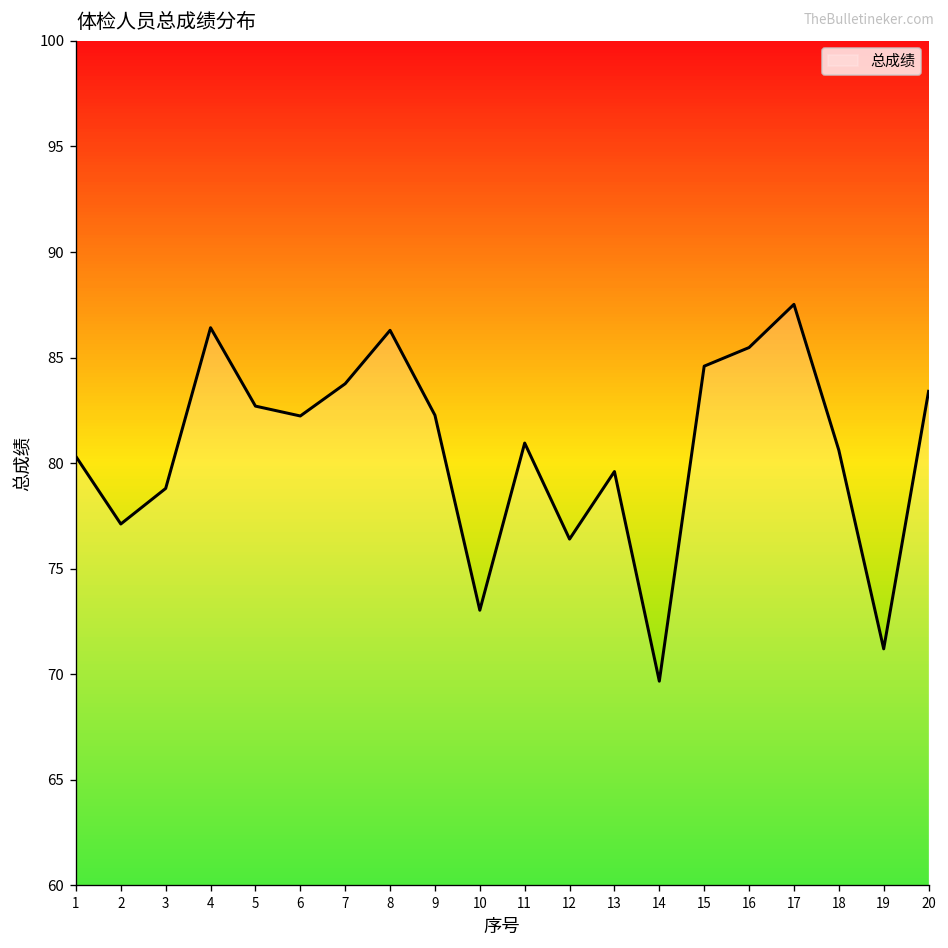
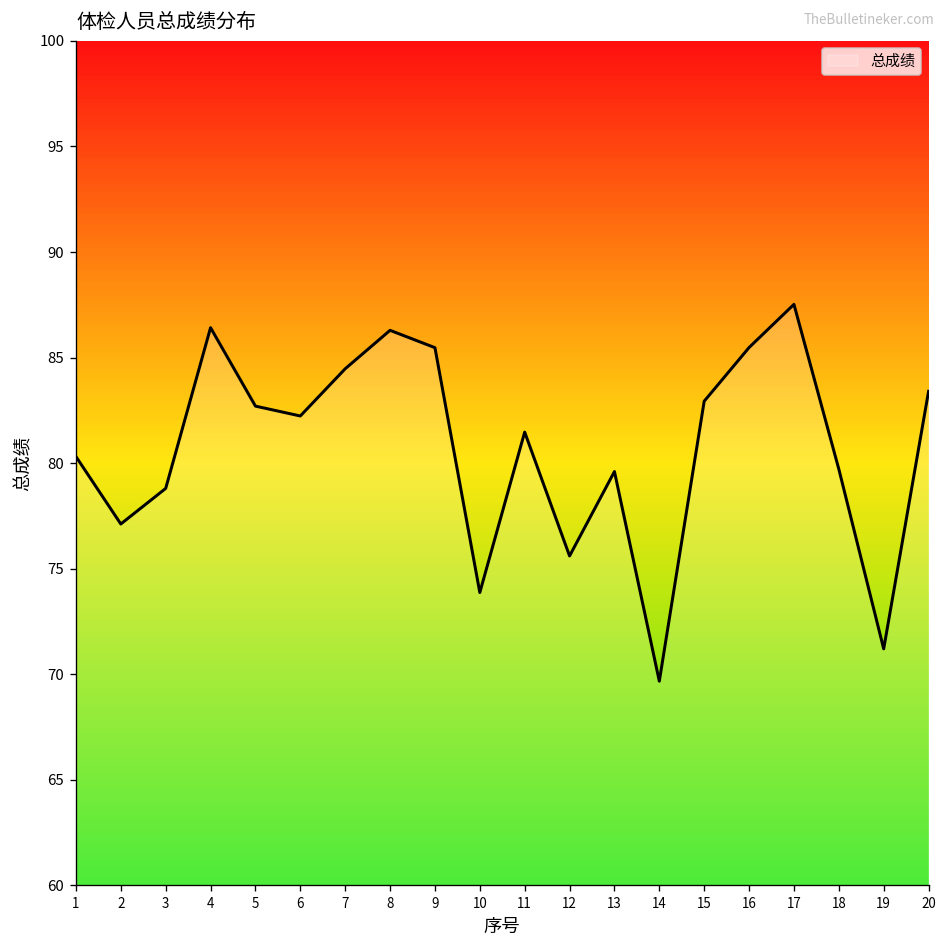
7: 83.8 -> 84.5
9: 82.3 -> 85.5
10: 73.0 -> 73.9
11: 80.9 -> 81.5
12: 76.4 -> 75.6
15: 84.6 -> 82.9
18: 80.6 -> 79.7
